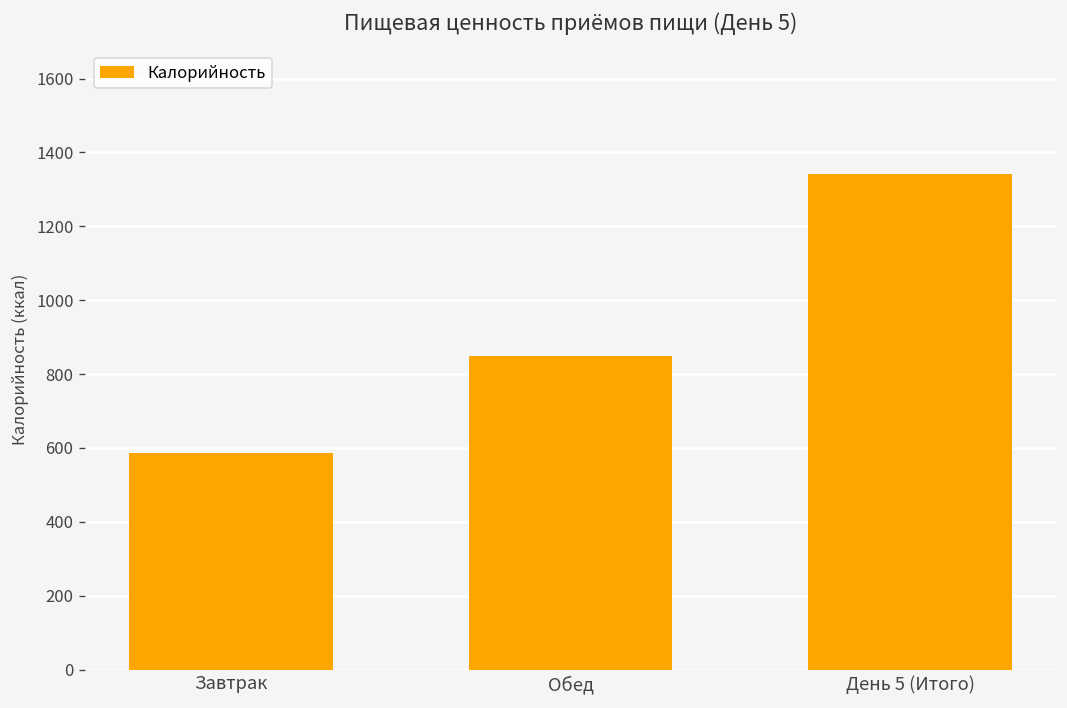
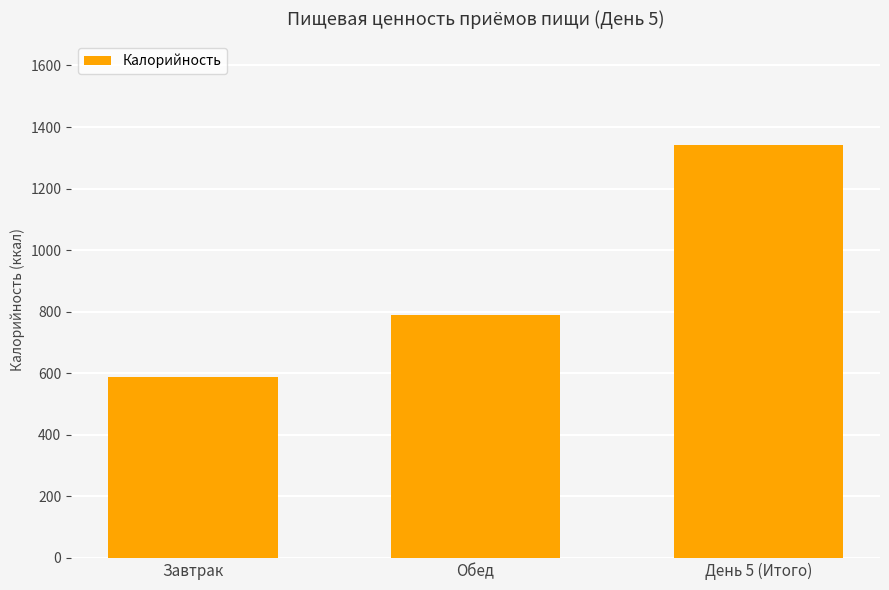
Обед: 850 -> 790
